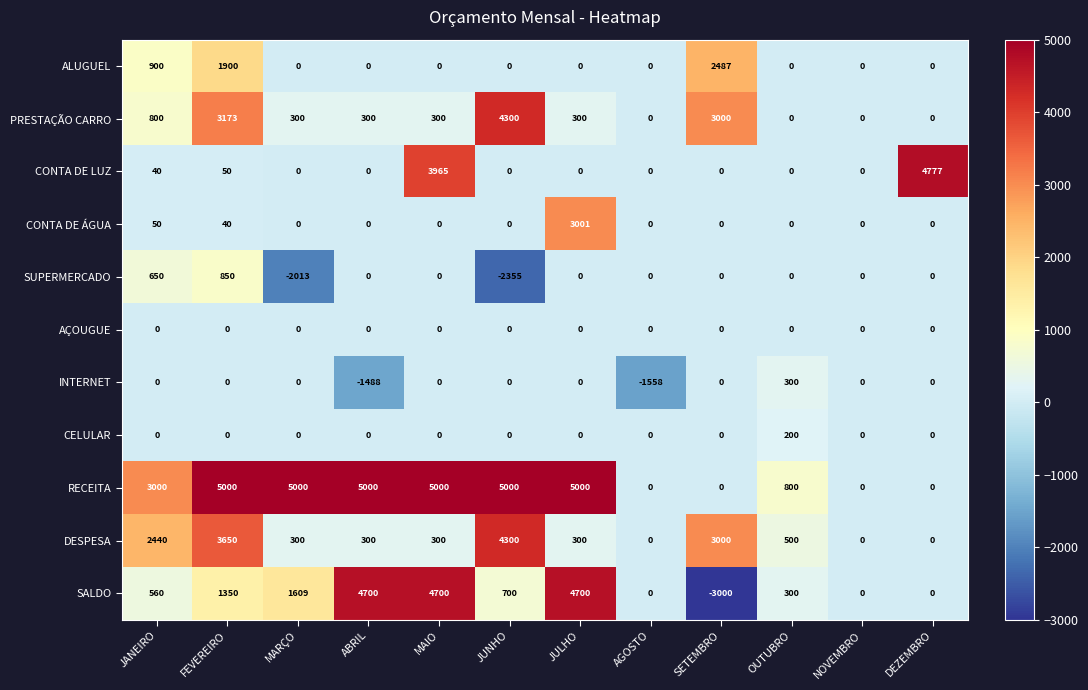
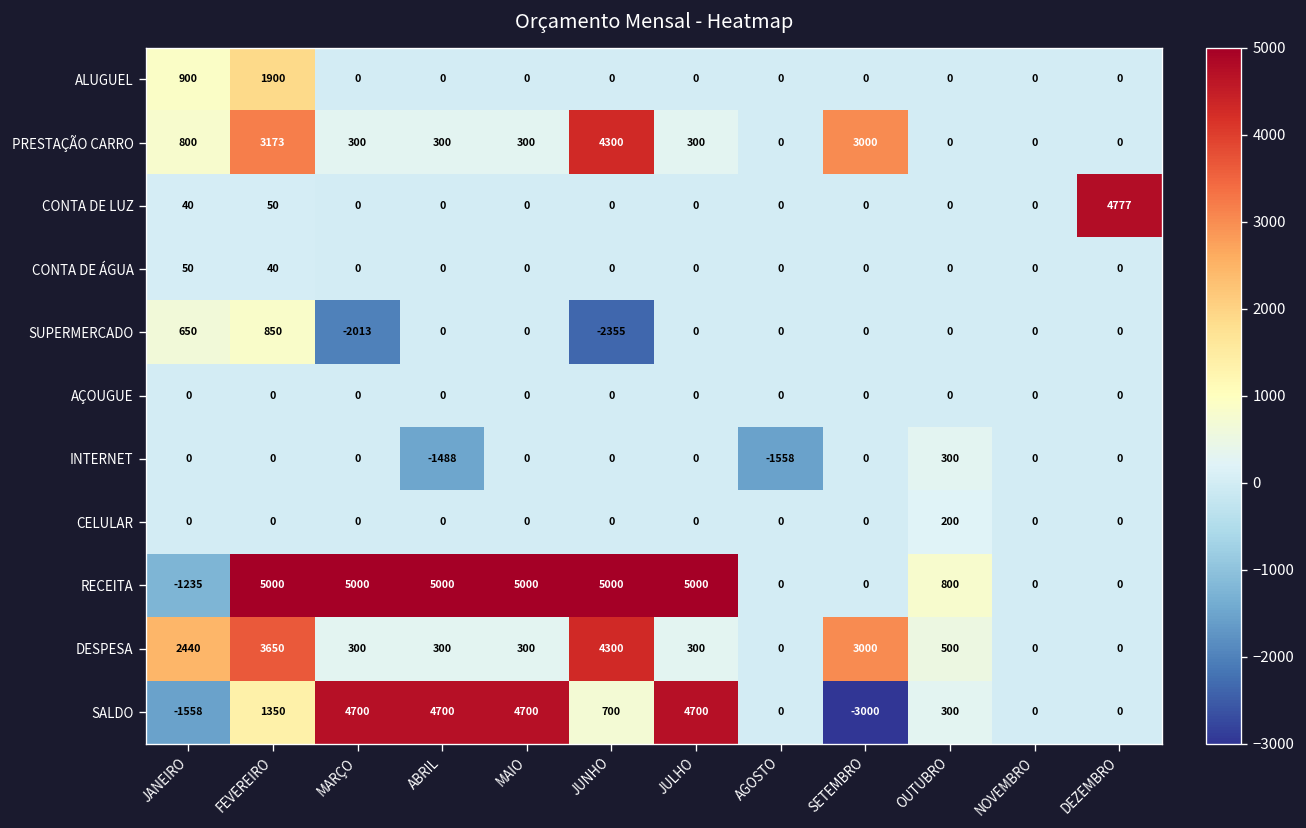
ALUGUEL, SETEMBRO: 2487 -> 0
CONTA DE LUZ, MAIO: 3965 -> 0
CONTA DE ÁGUA, JULHO: 3001 -> 0
RECEITA, JANEIRO: 3000 -> -1235
SALDO, JANEIRO: 560 -> -1558
SALDO, MARÇO: 1609 -> 4700
